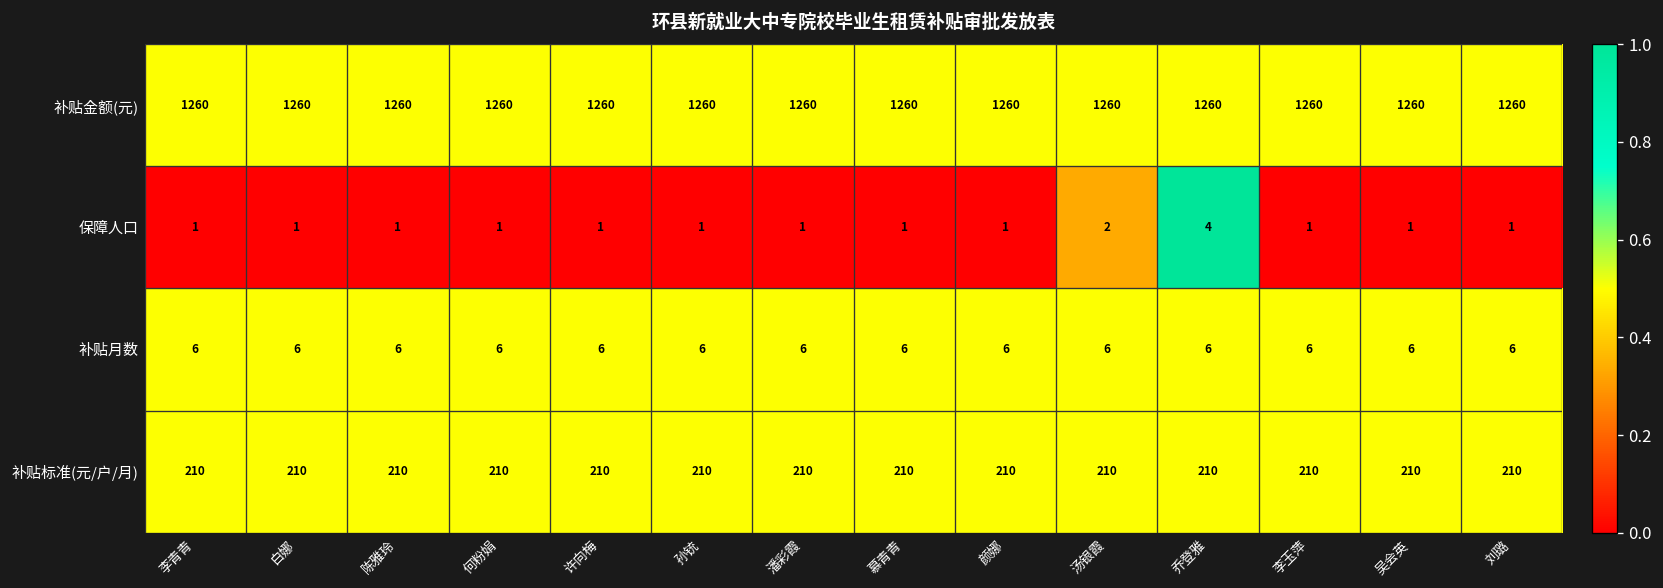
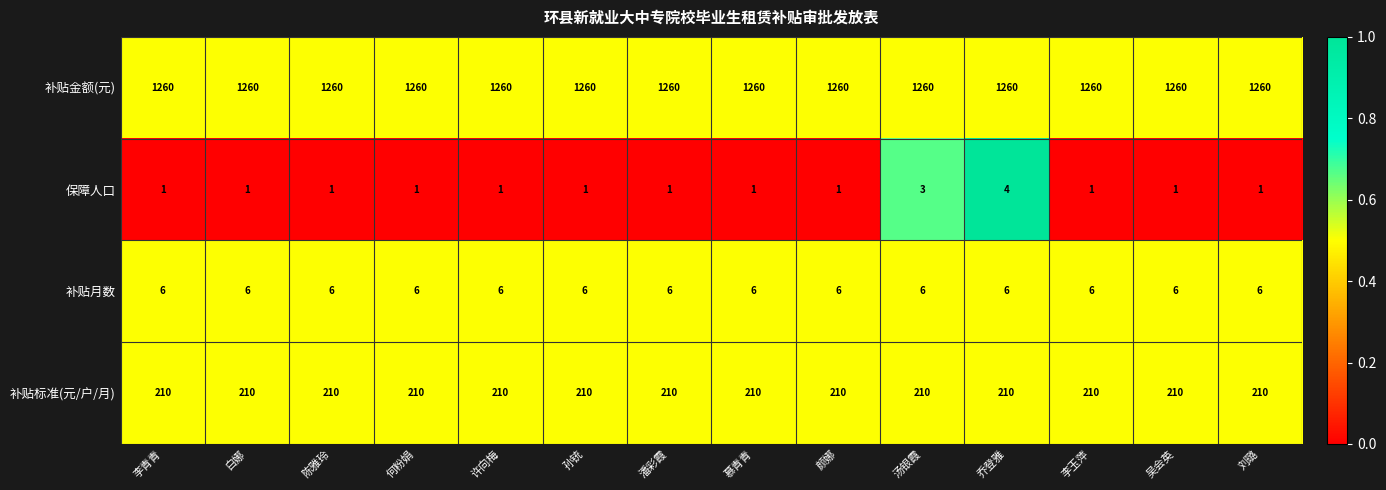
保障人口, 汤银霞: 2 -> 3
